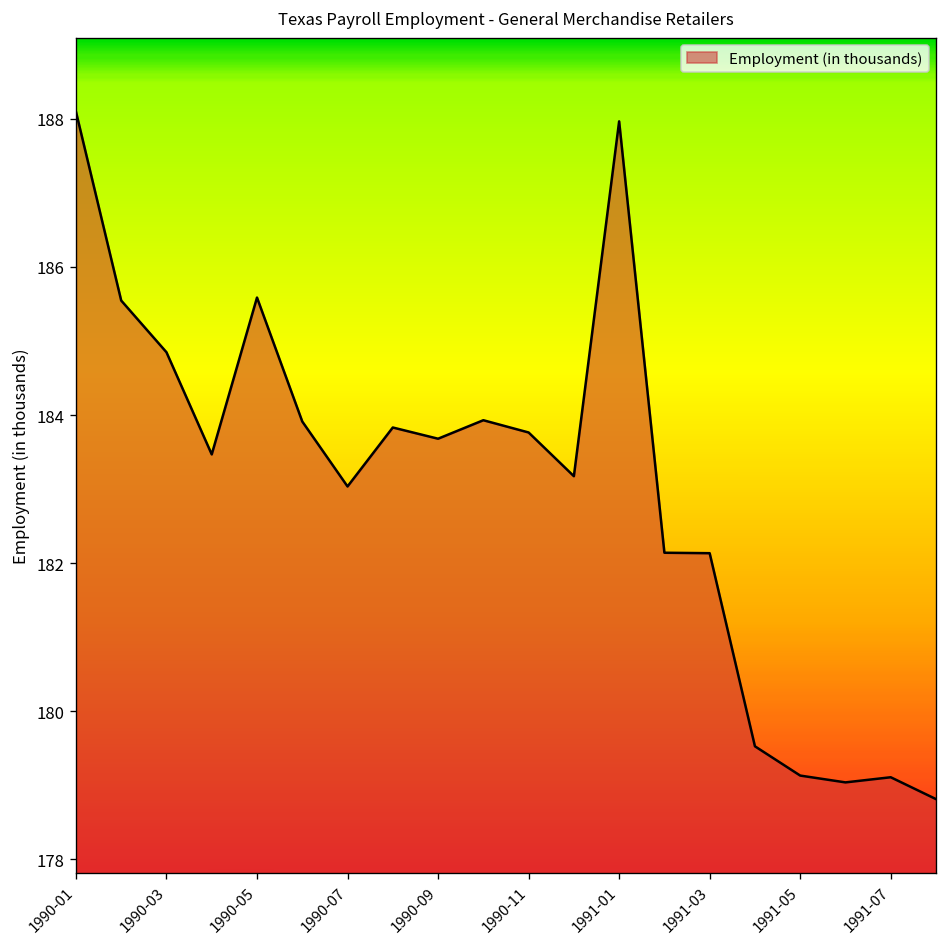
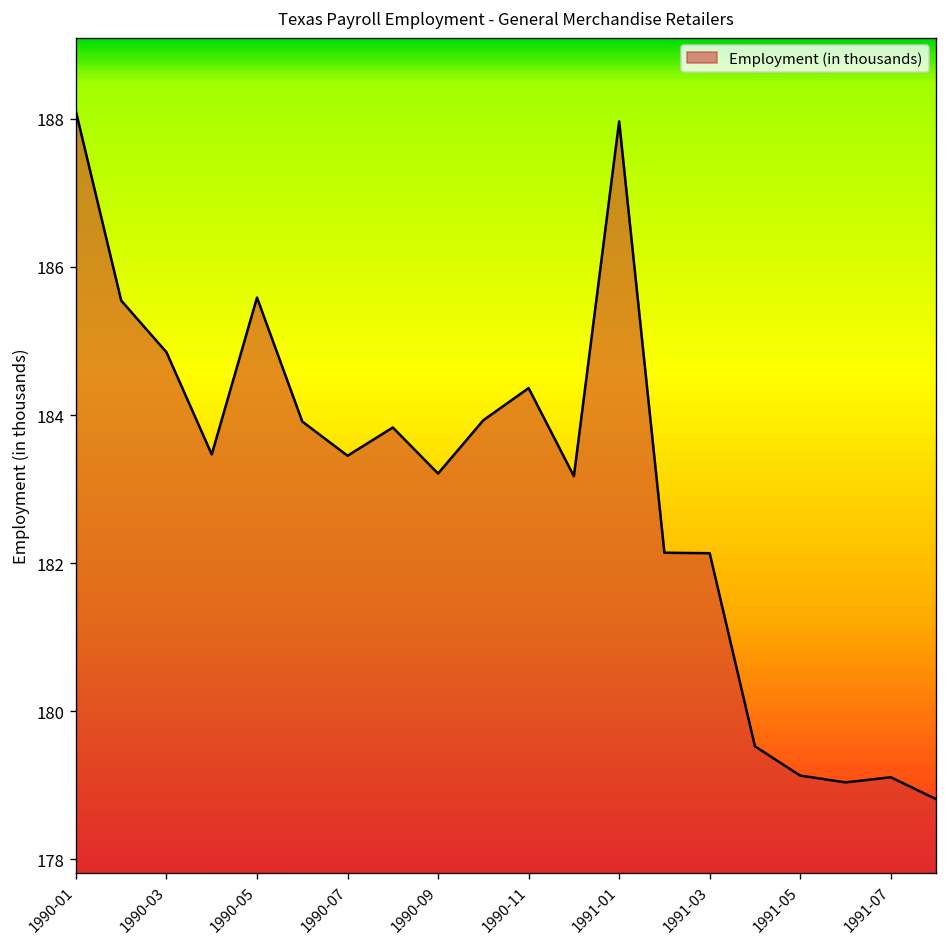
1990-07: 183.0 -> 183.5
1990-09: 183.7 -> 183.2
1990-11: 183.8 -> 184.4
